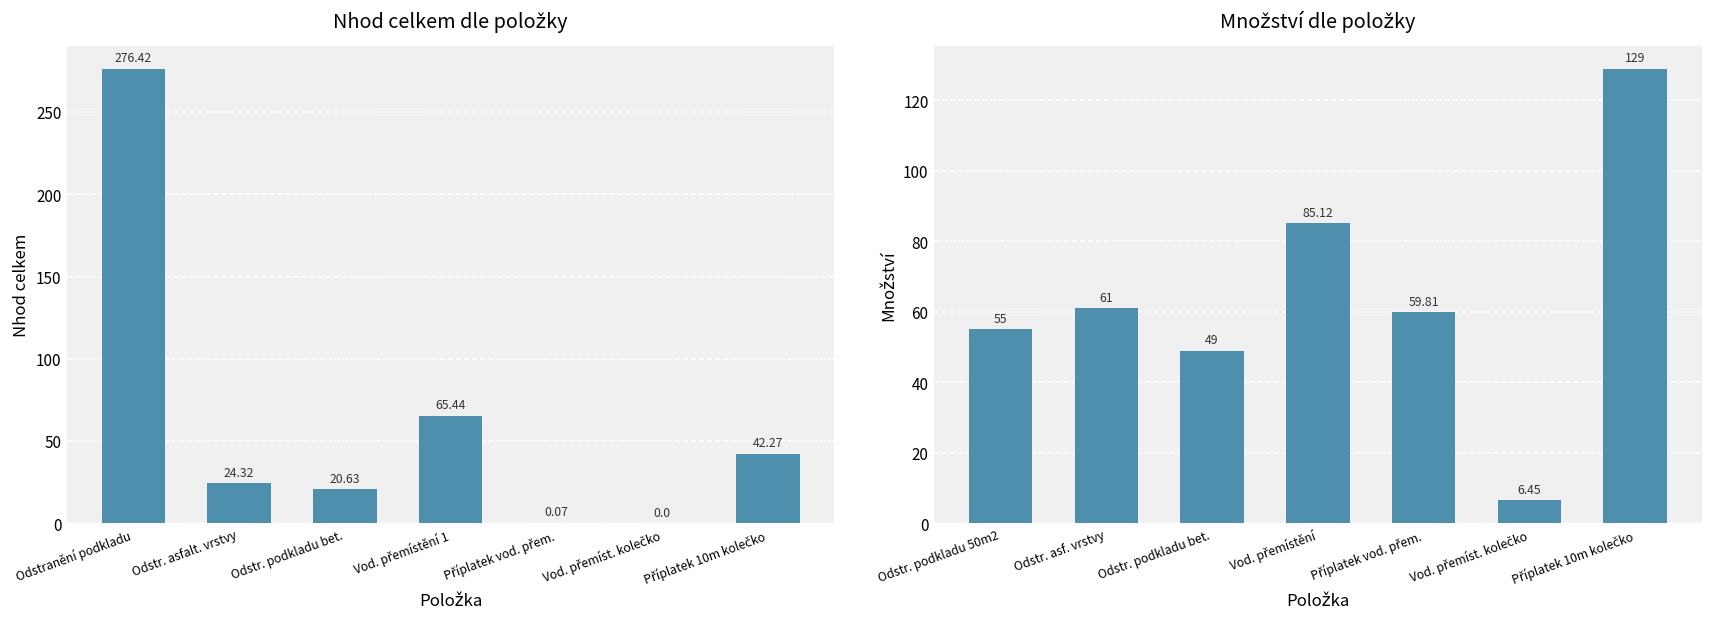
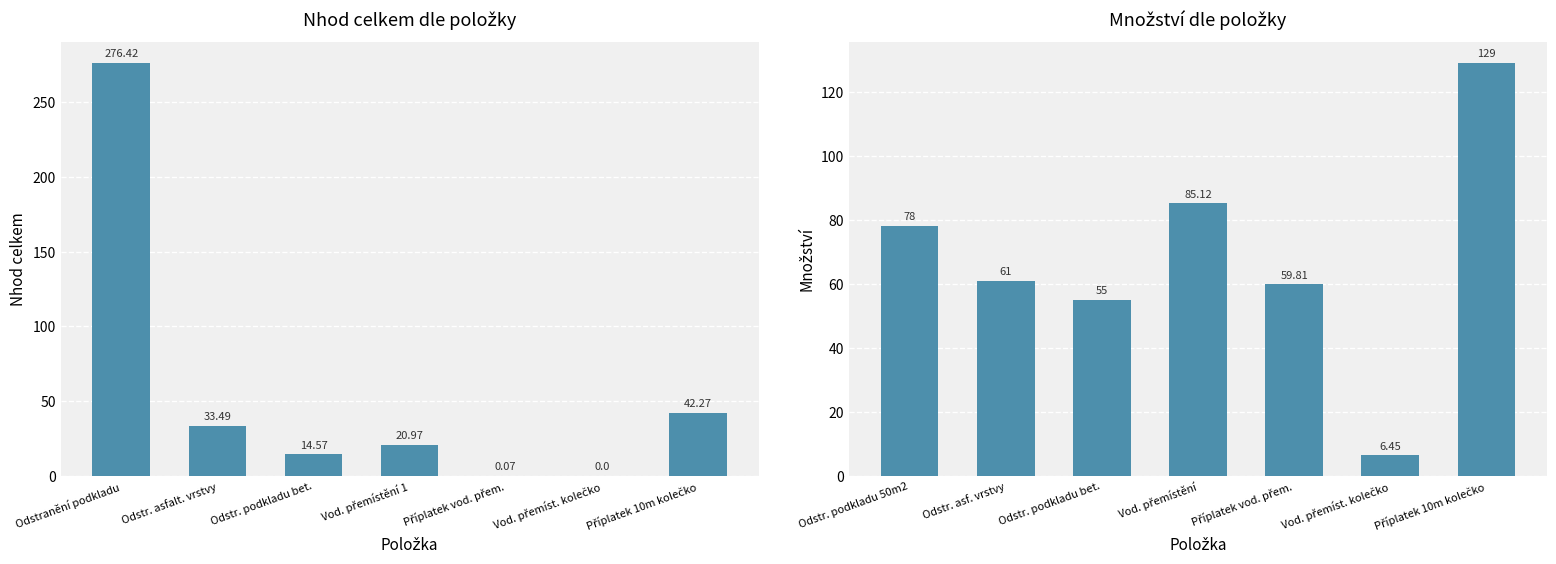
Nhod celkem dle položky, Odstr. asfalt. vrstvy: 24.32 -> 33.49
Nhod celkem dle položky, Odstr. podkladu bet.: 20.63 -> 14.57
Nhod celkem dle položky, Vod. přemístění 1: 65.44 -> 20.97
Množství dle položky, Odstr. podkladu 50m2: 55 -> 78
Množství dle položky, Odstr. podkladu bet.: 49 -> 55
